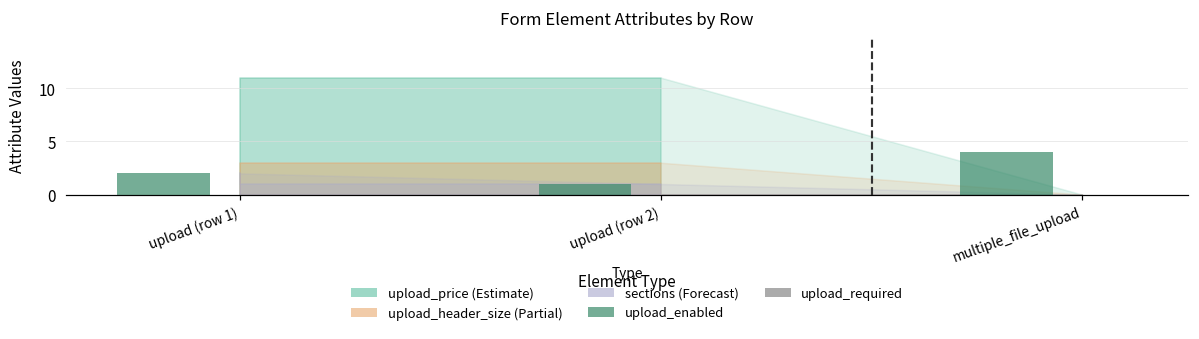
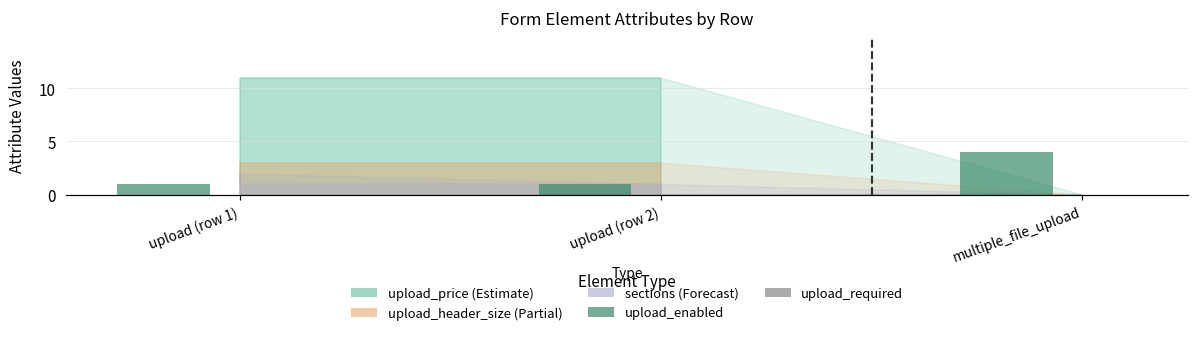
upload_enabled, upload (row 1): 2 -> 1
